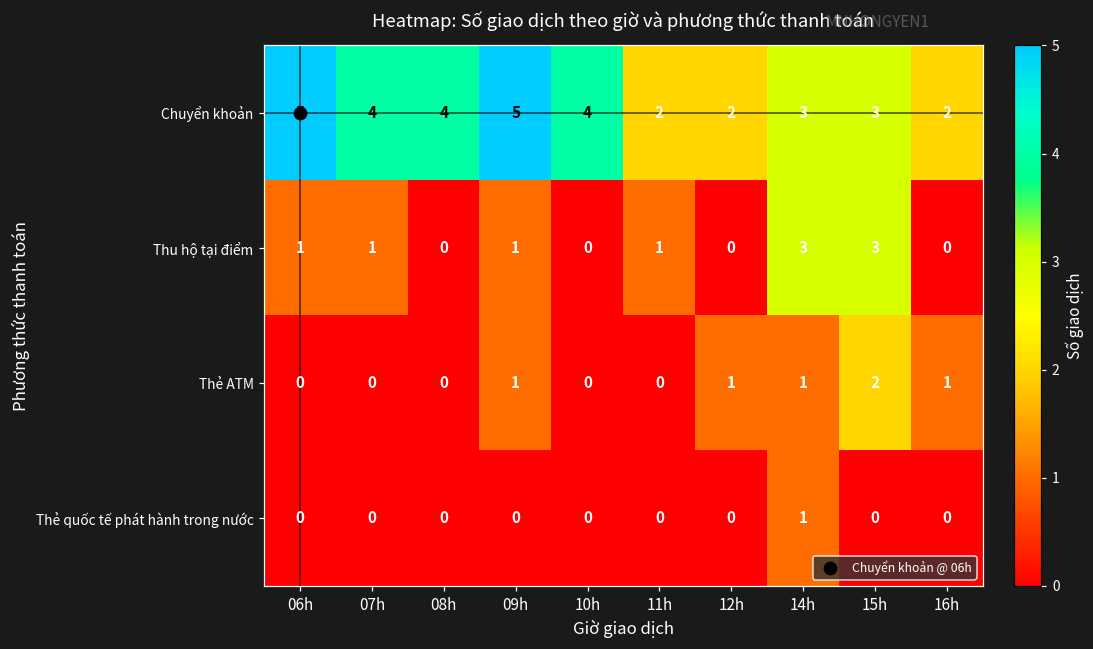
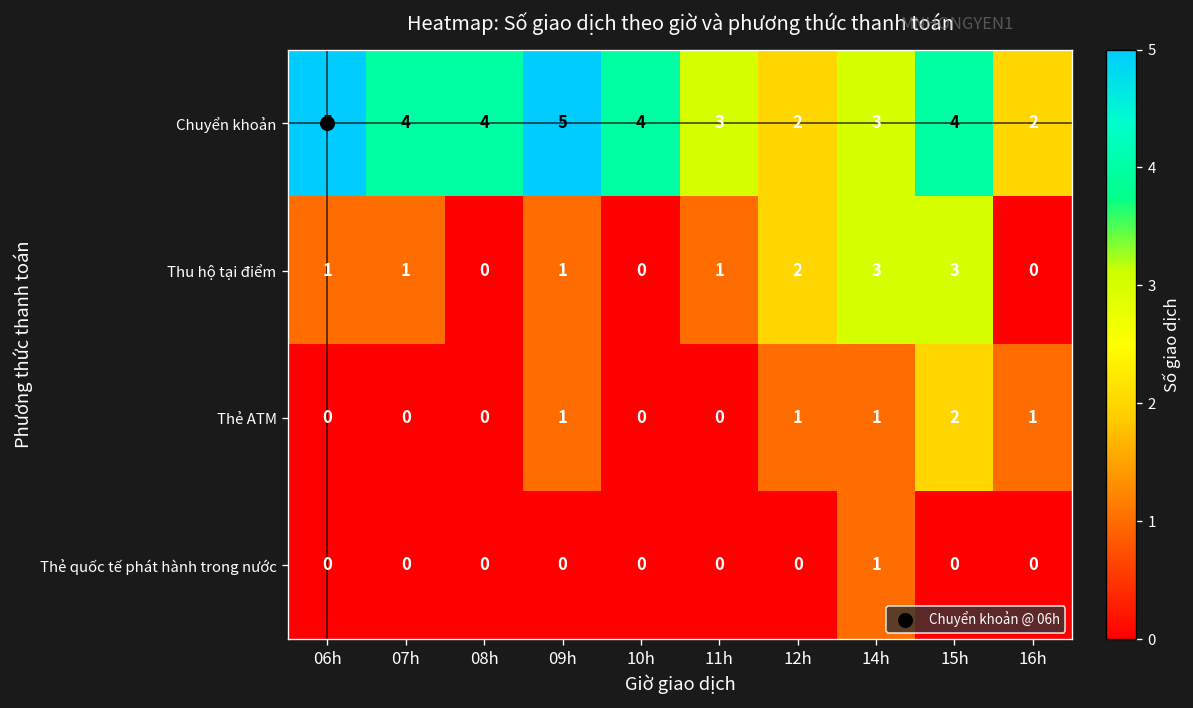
Chuyển khoản, 11h: 2 -> 3
Chuyển khoản, 15h: 3 -> 4
Thu hộ tại điểm, 12h: 0 -> 2
